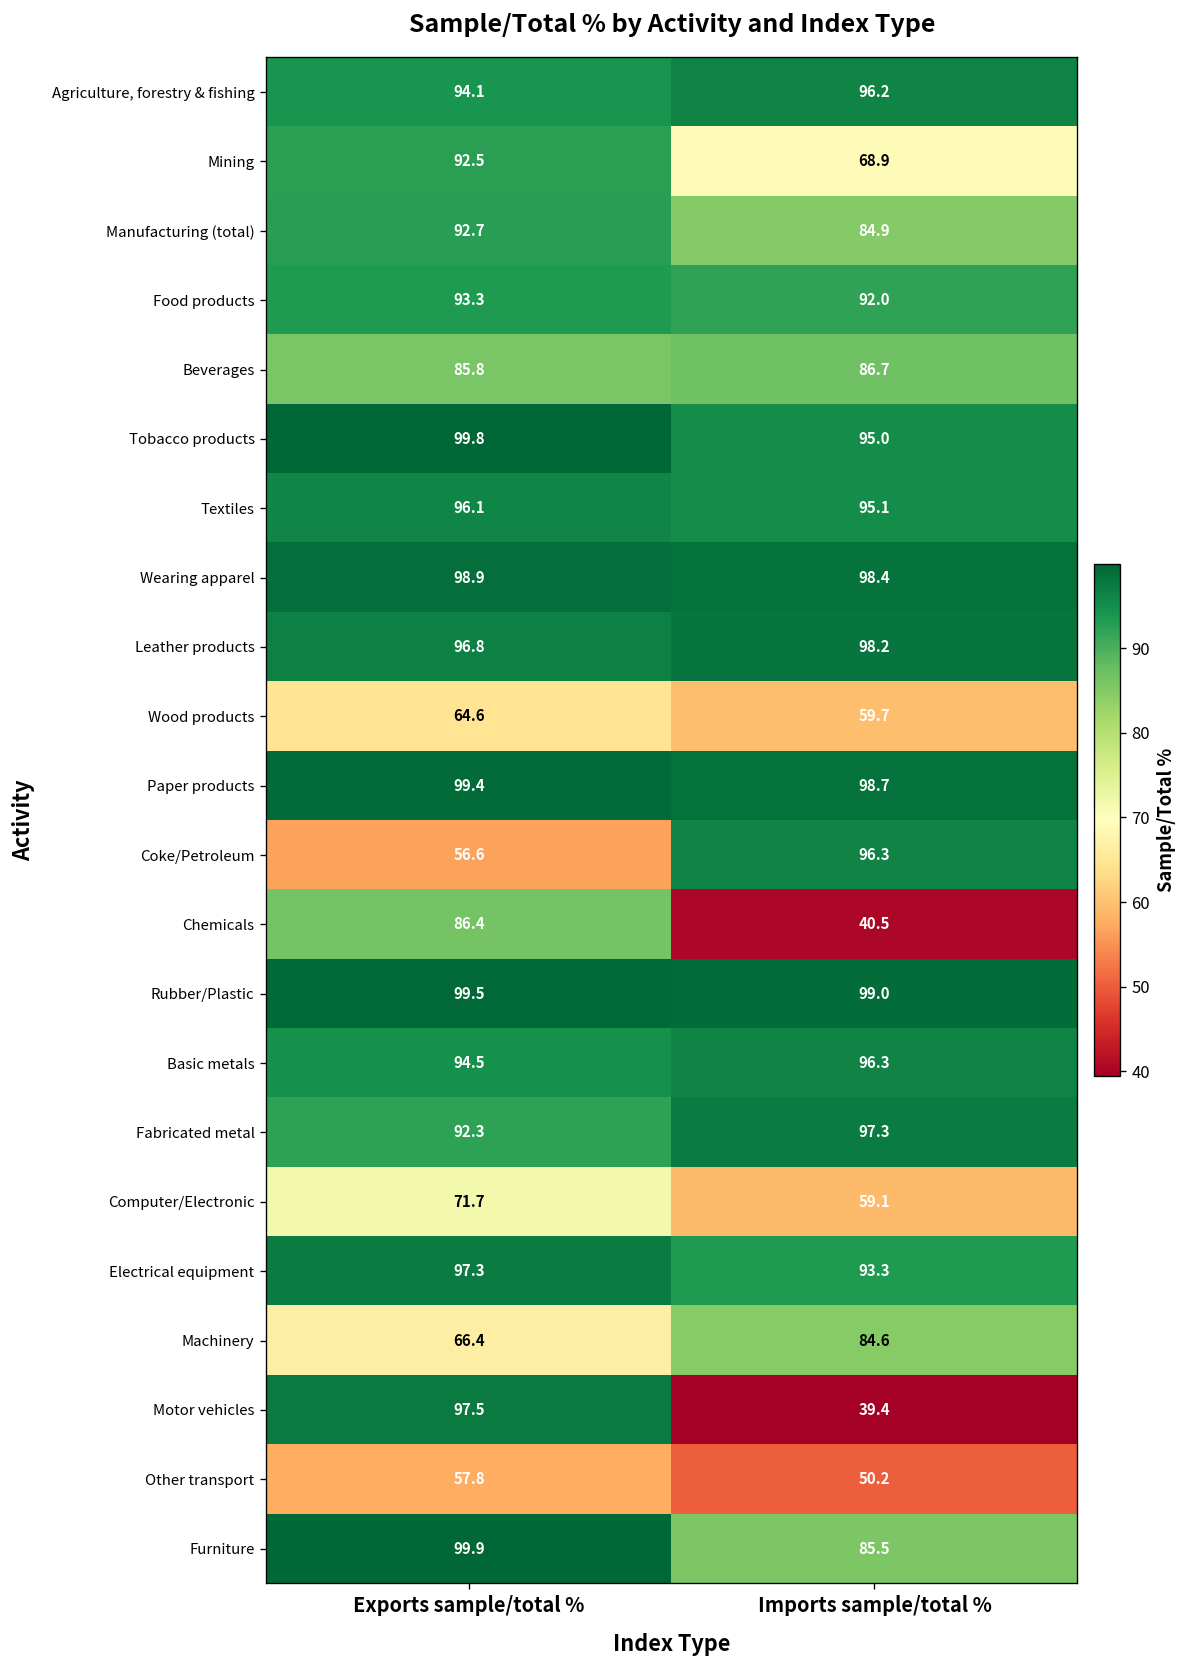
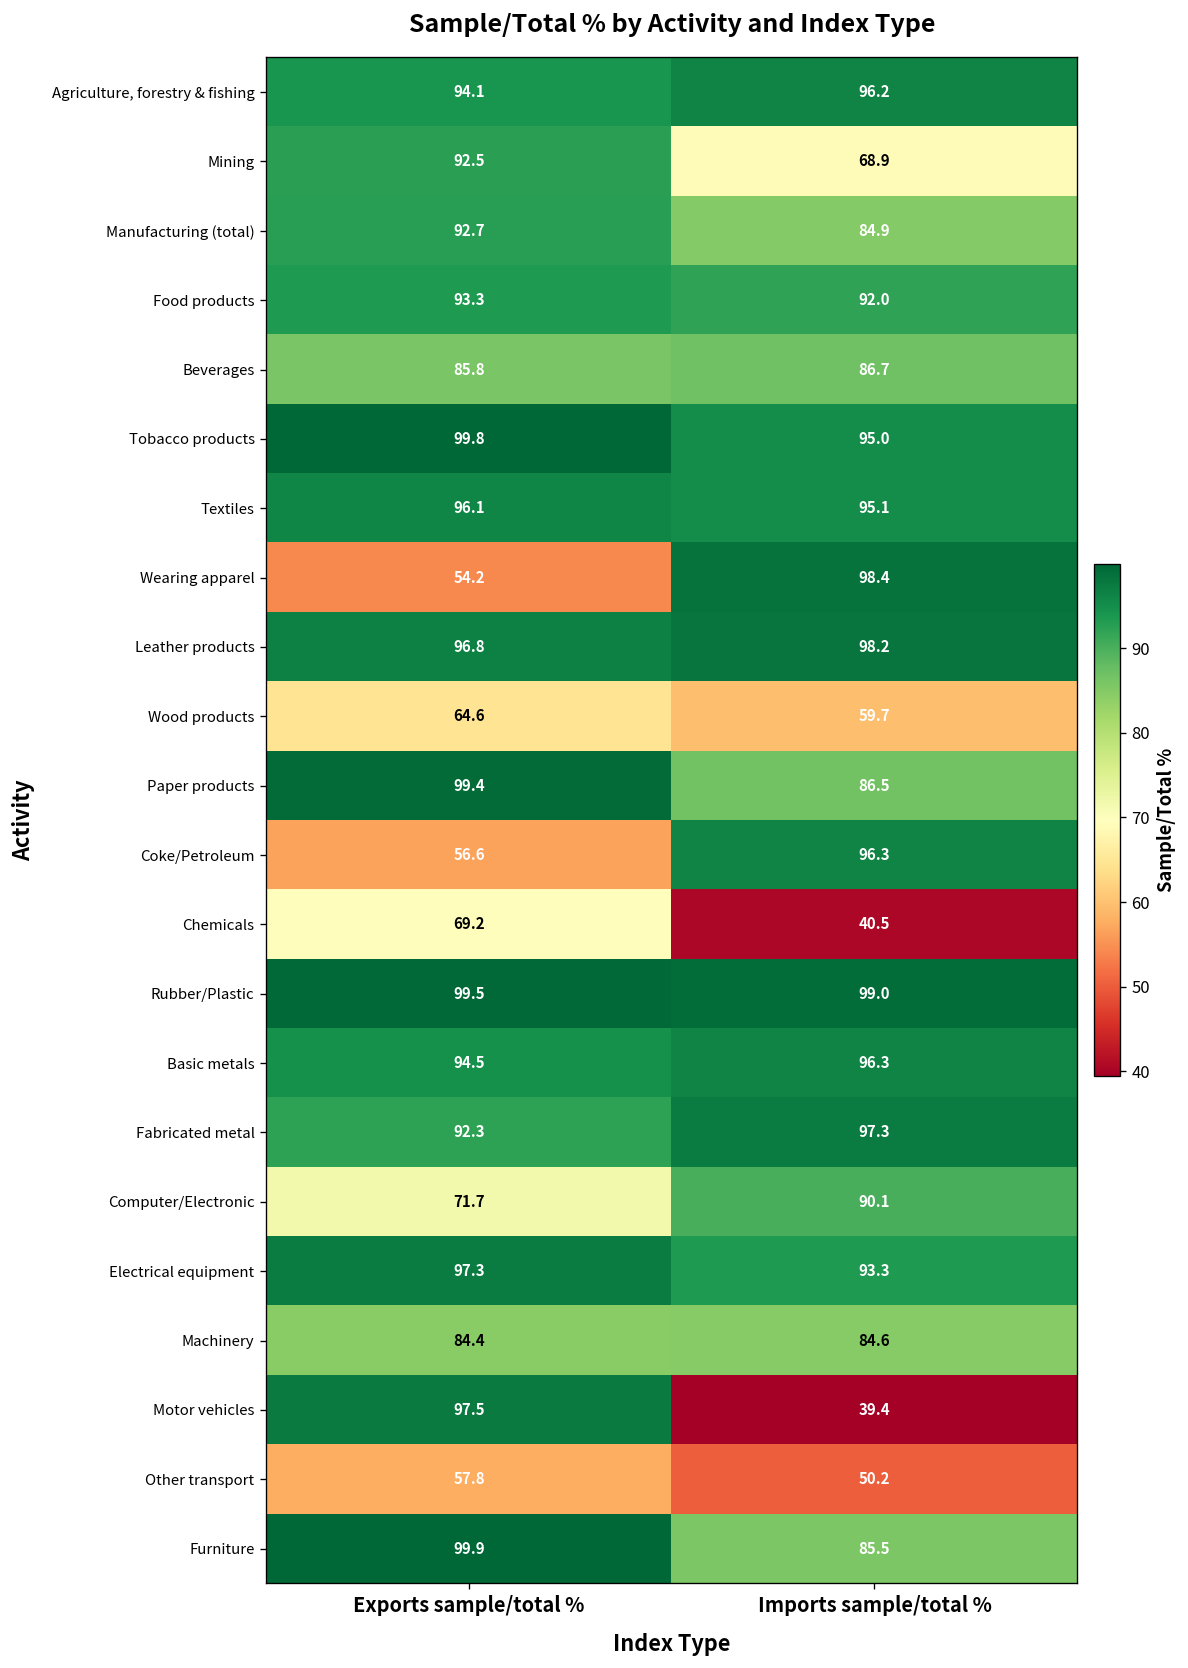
Wearing apparel, Exports sample/total %: 98.9 -> 54.2
Paper products, Imports sample/total %: 98.7 -> 86.5
Chemicals, Exports sample/total %: 86.4 -> 69.2
Computer/Electronic, Imports sample/total %: 59.1 -> 90.1
Machinery, Exports sample/total %: 66.4 -> 84.4
